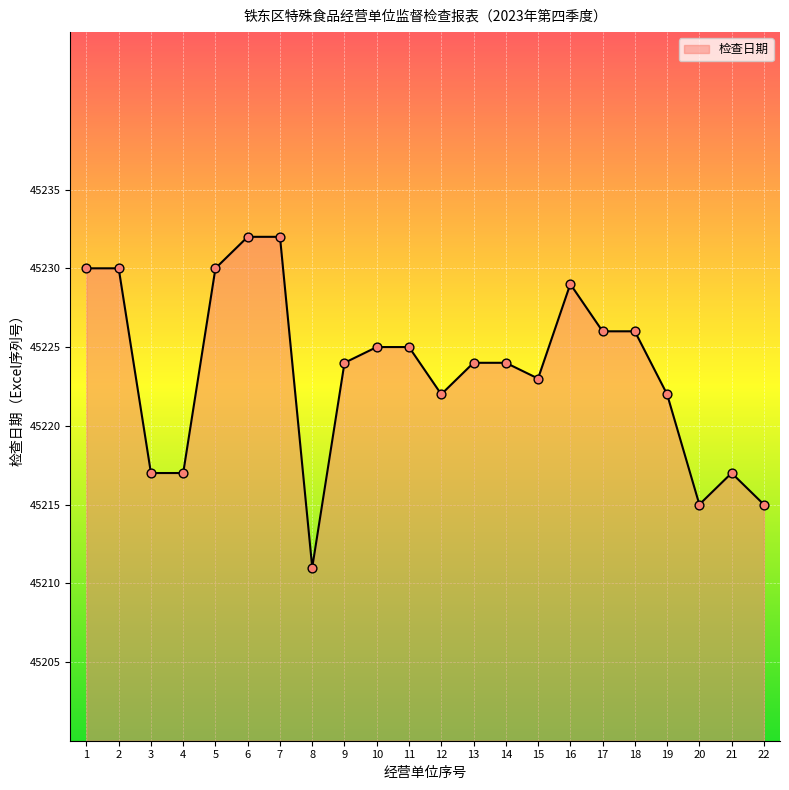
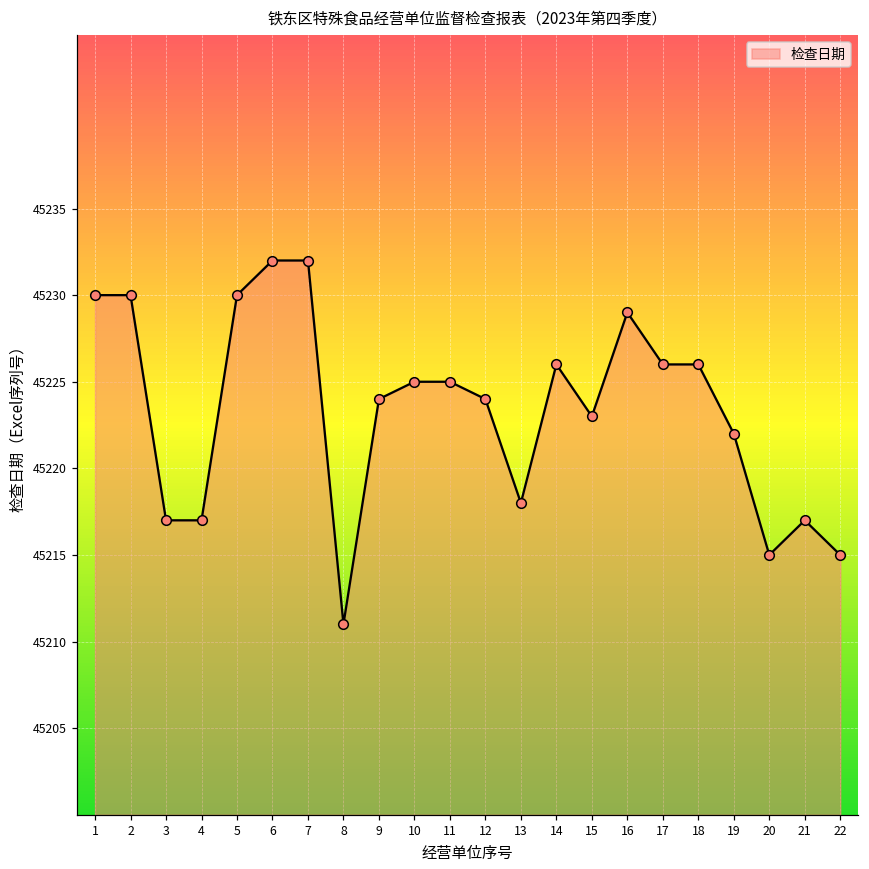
12: 45222 -> 45224
13: 45224 -> 45218
14: 45224 -> 45226
